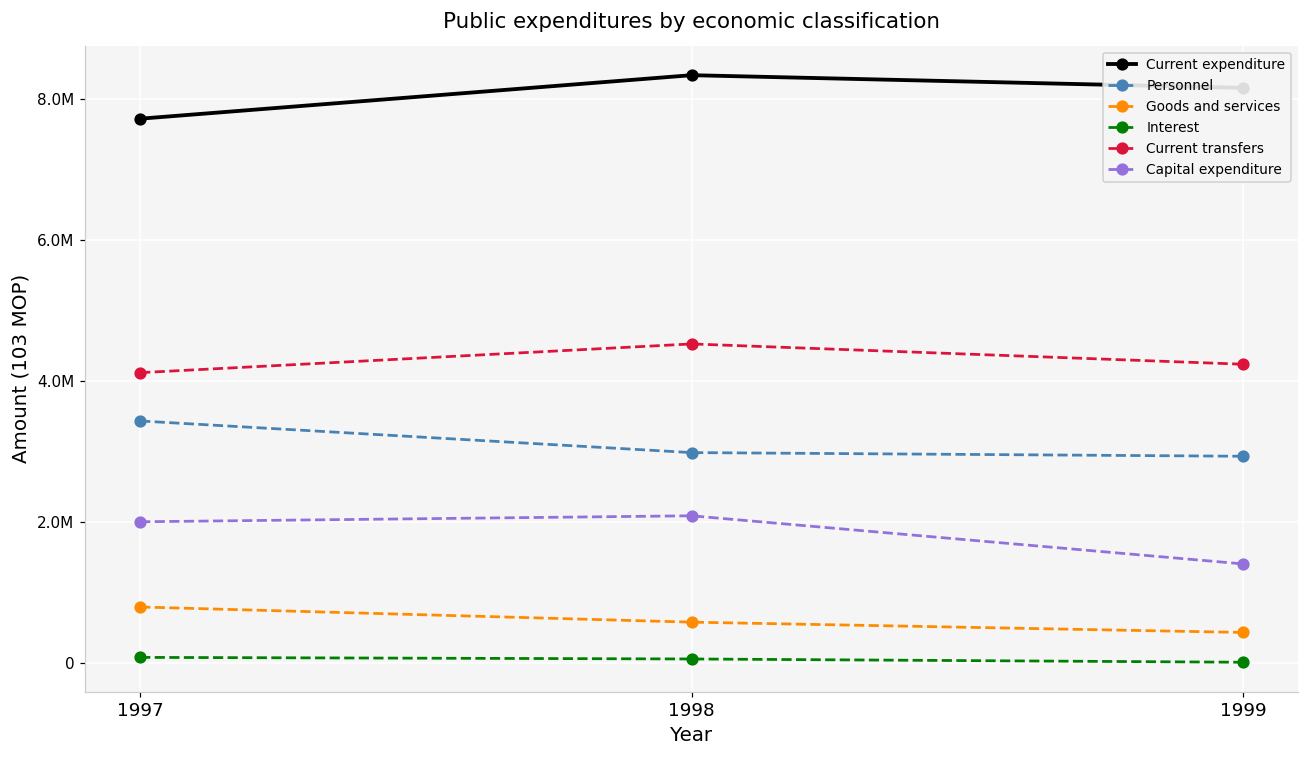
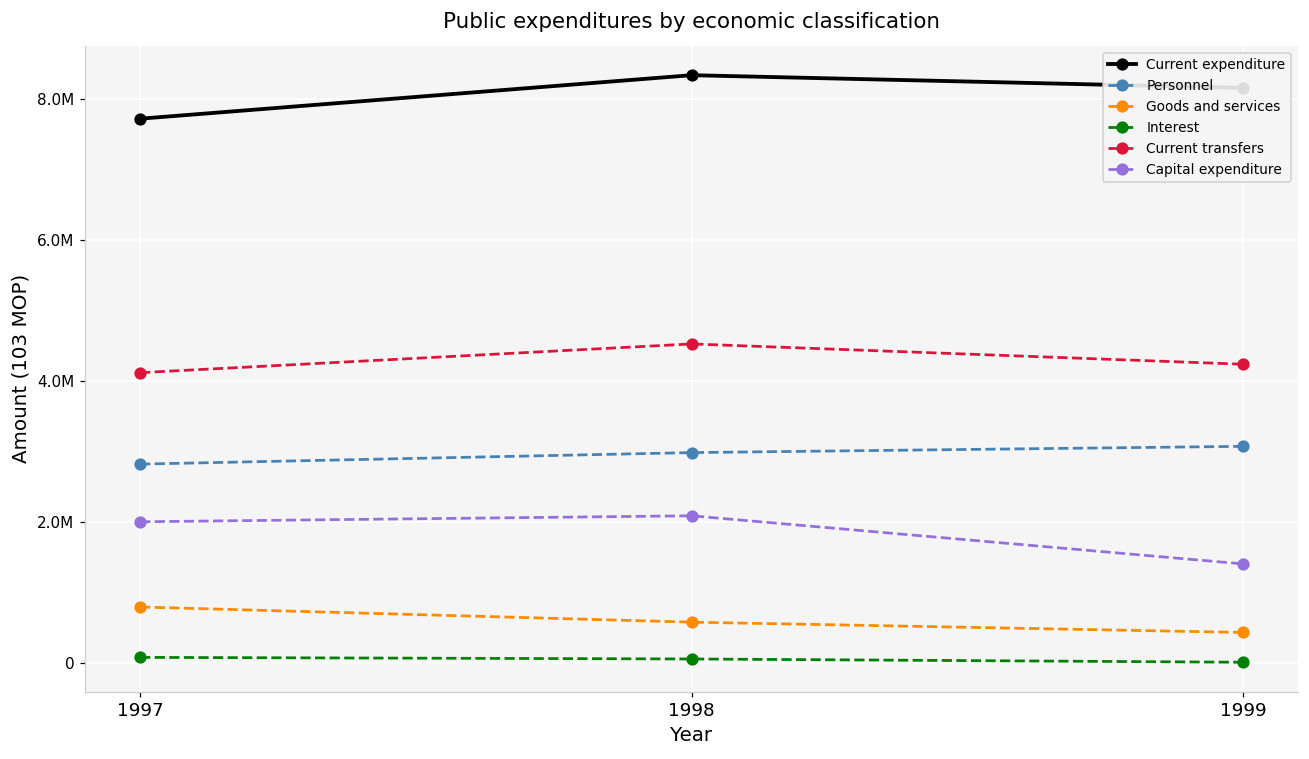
Personnel, 1997: 3400000 -> 2800000
Personnel, 1999: 2900000 -> 3100000
